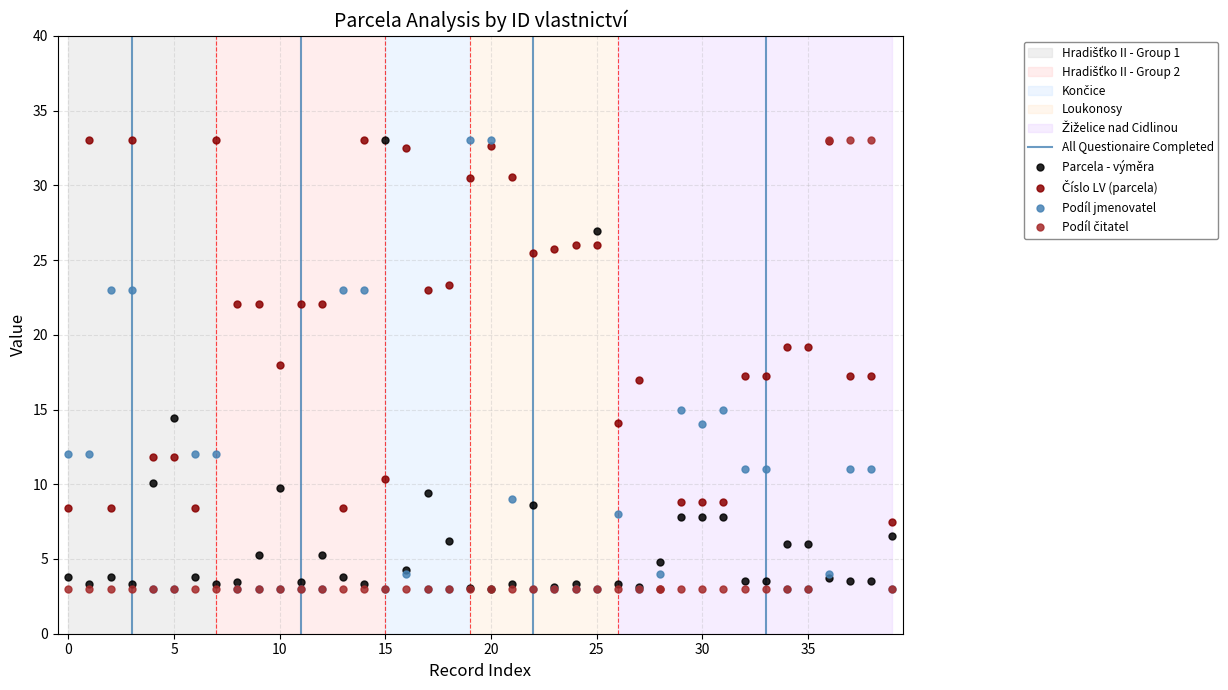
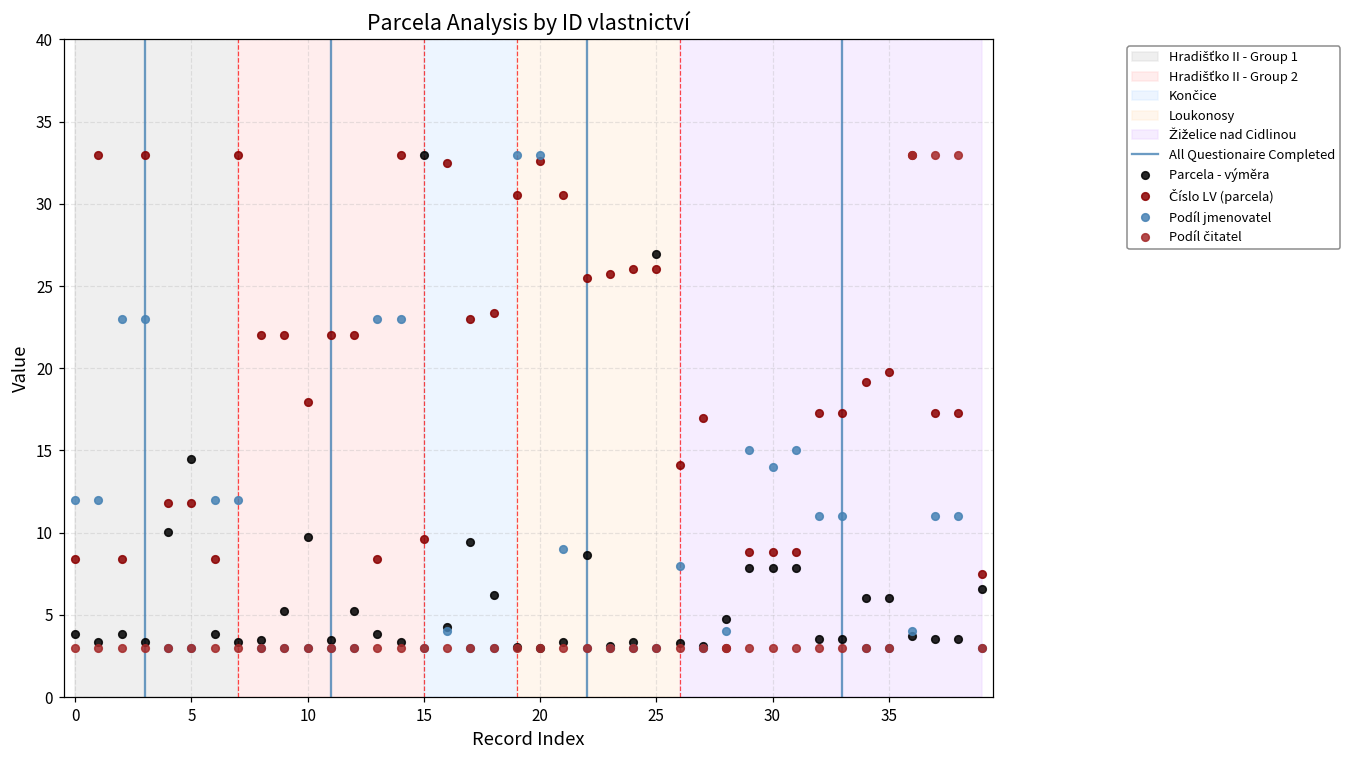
Číslo LV (parcela), 15: 10.4 -> 9.6
Číslo LV (parcela), 35: 19.2 -> 19.8
